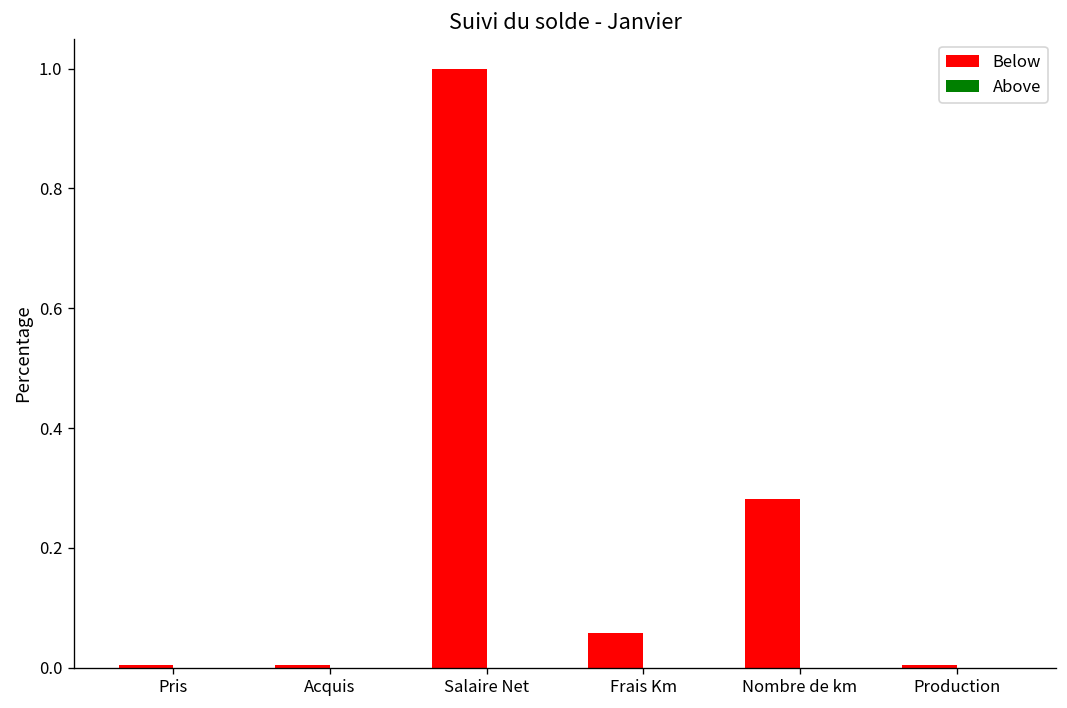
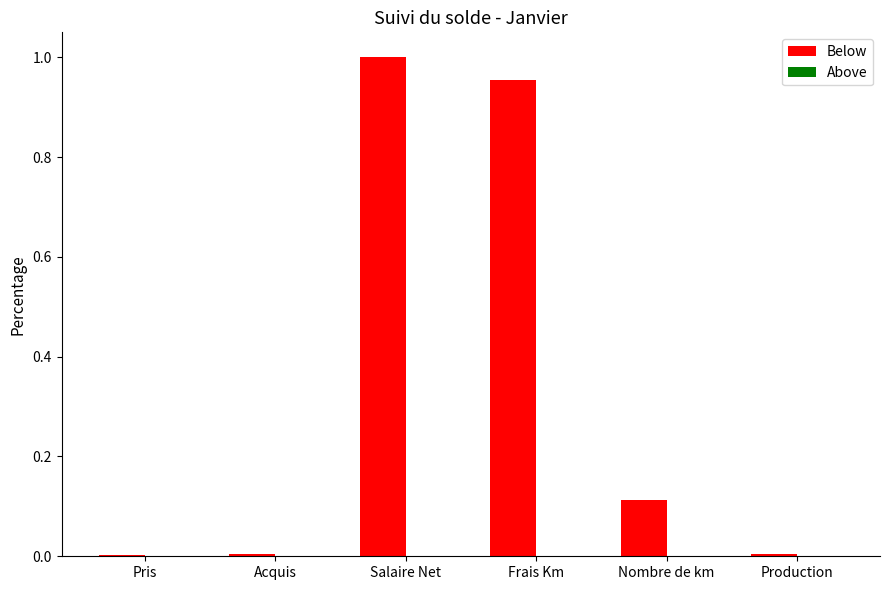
Below, Frais Km: 0.06 -> 0.95
Below, Nombre de km: 0.28 -> 0.11
